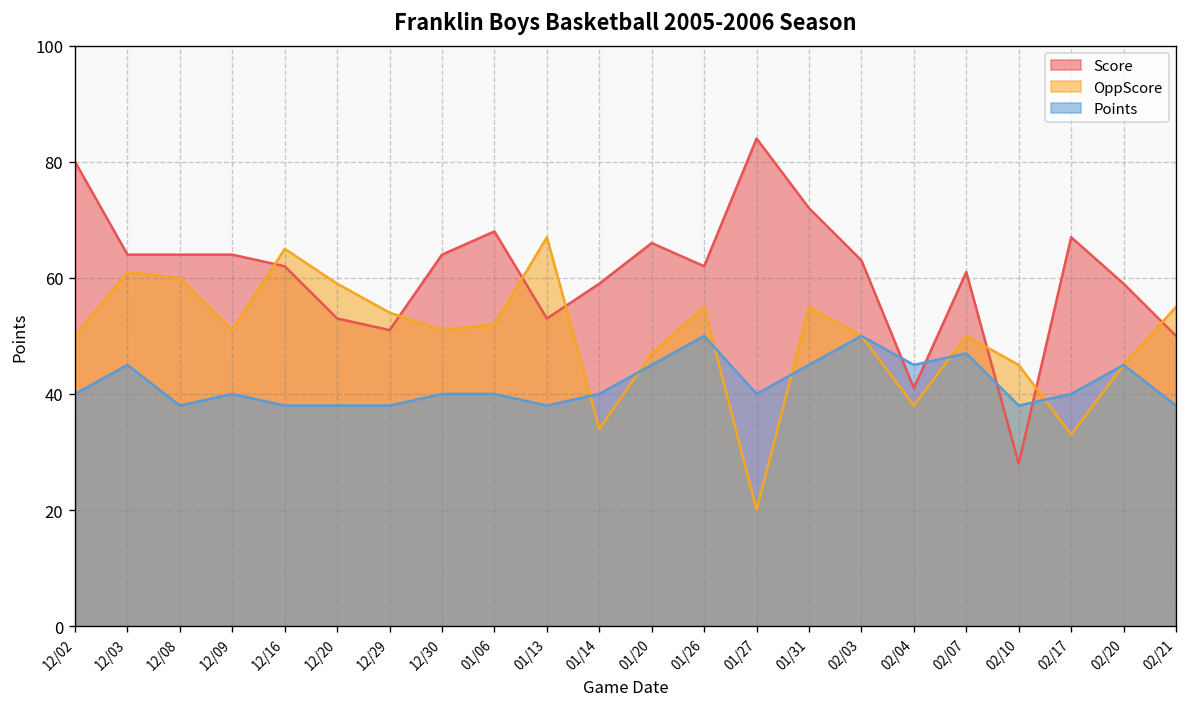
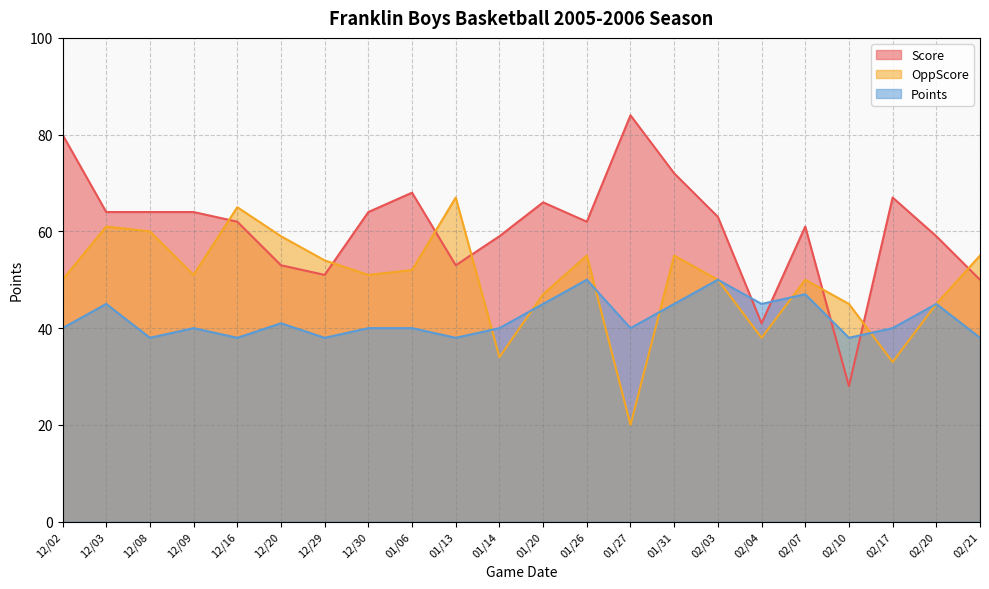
Points, 12/20: 38 -> 41
